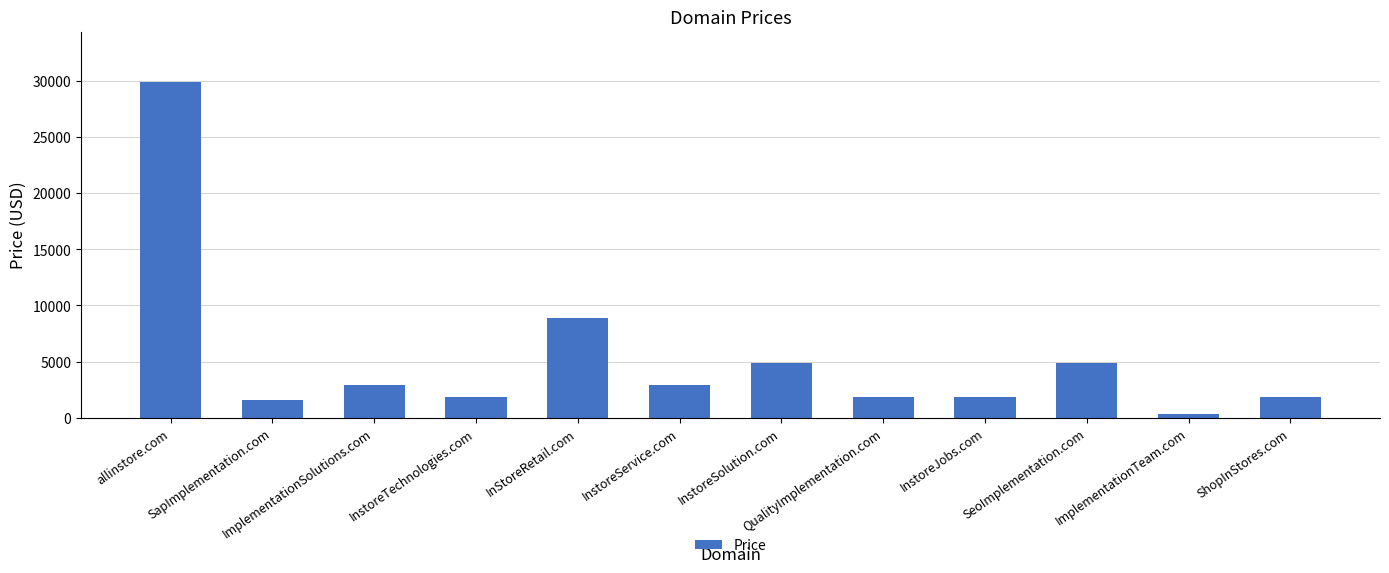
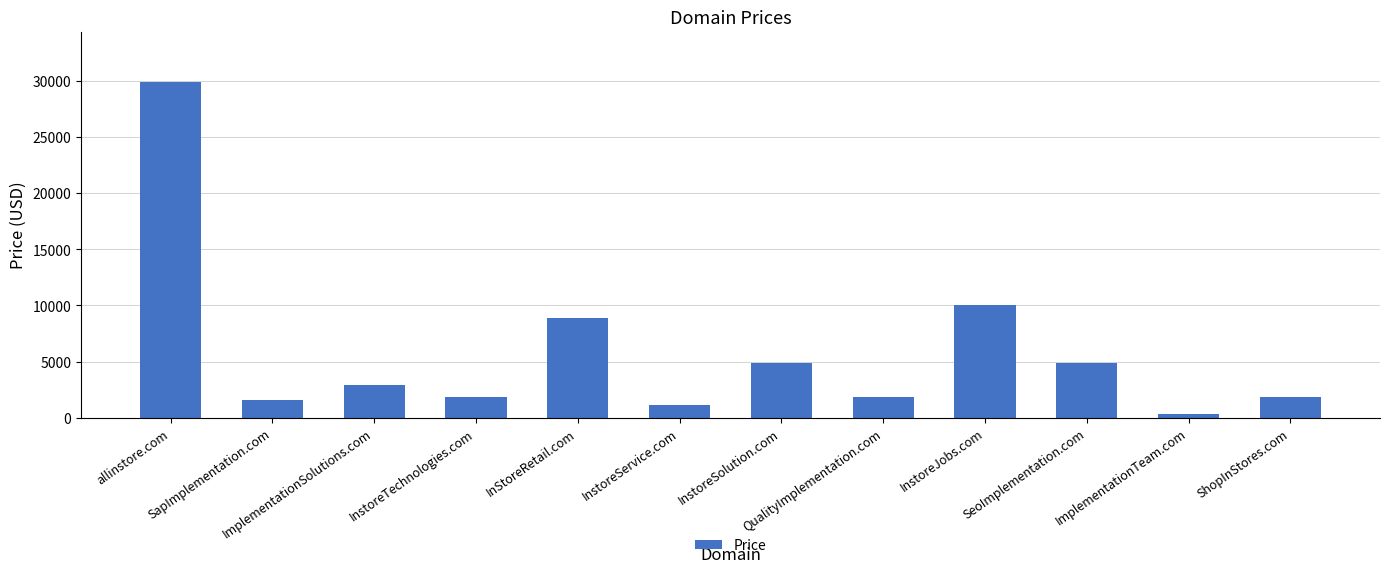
InstoreService.com: 2900 -> 1100
InstoreJobs.com: 1900 -> 10100
